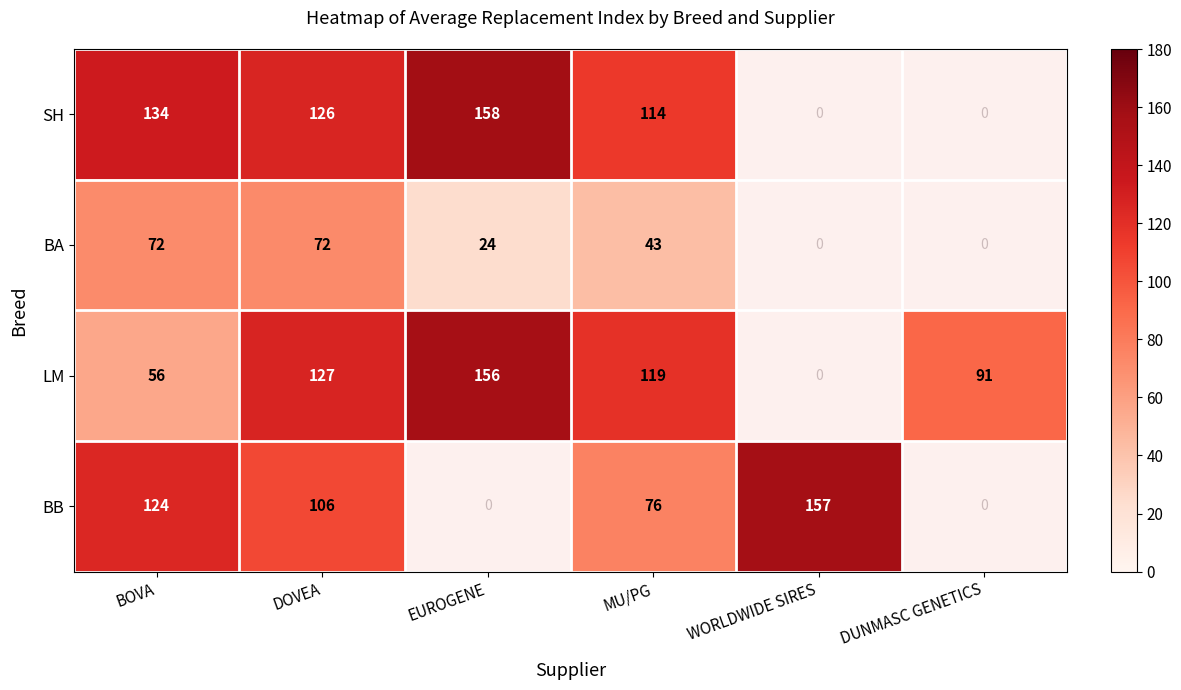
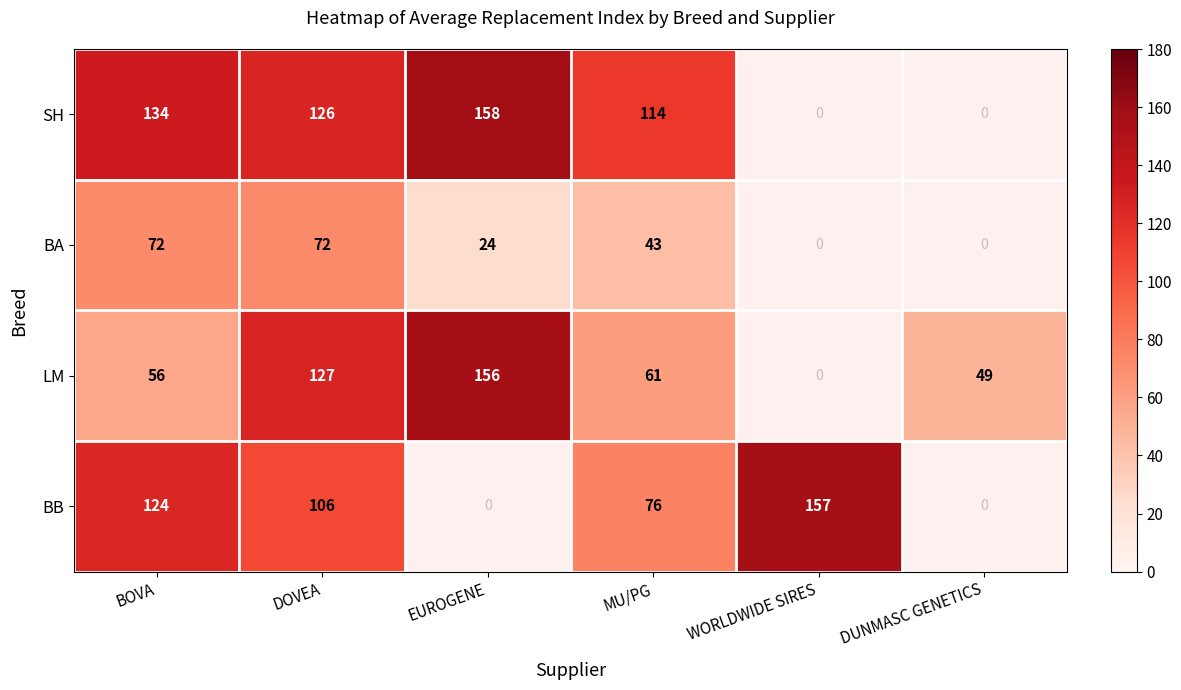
LM, MU/PG: 119 -> 61
LM, DUNMASC GENETICS: 91 -> 49
